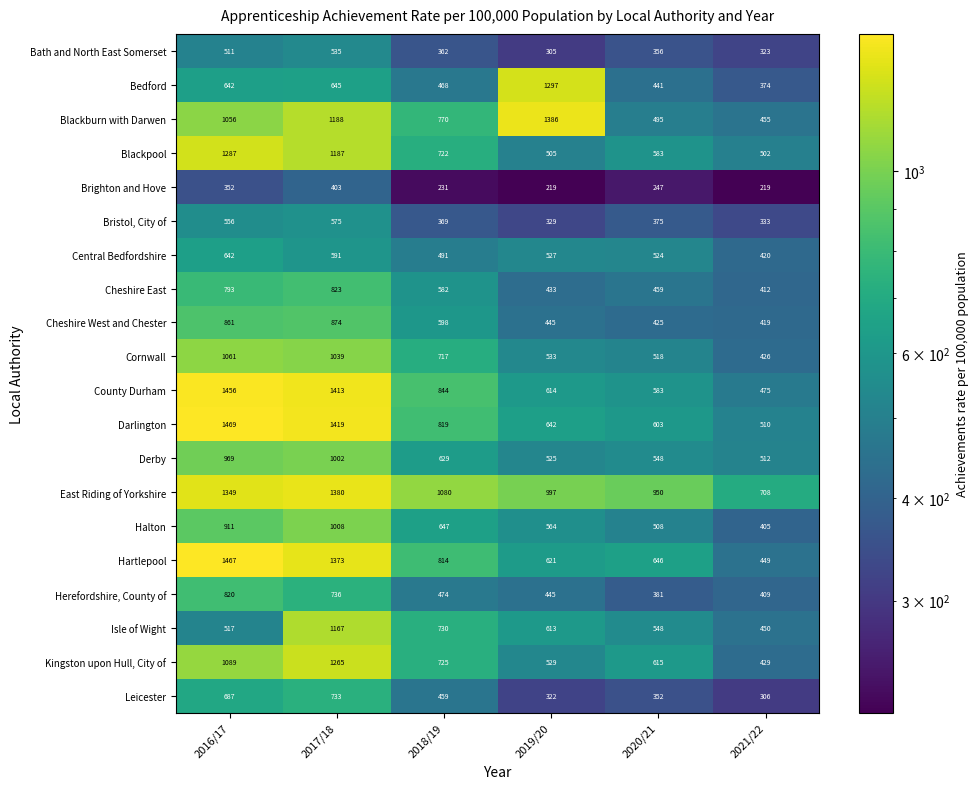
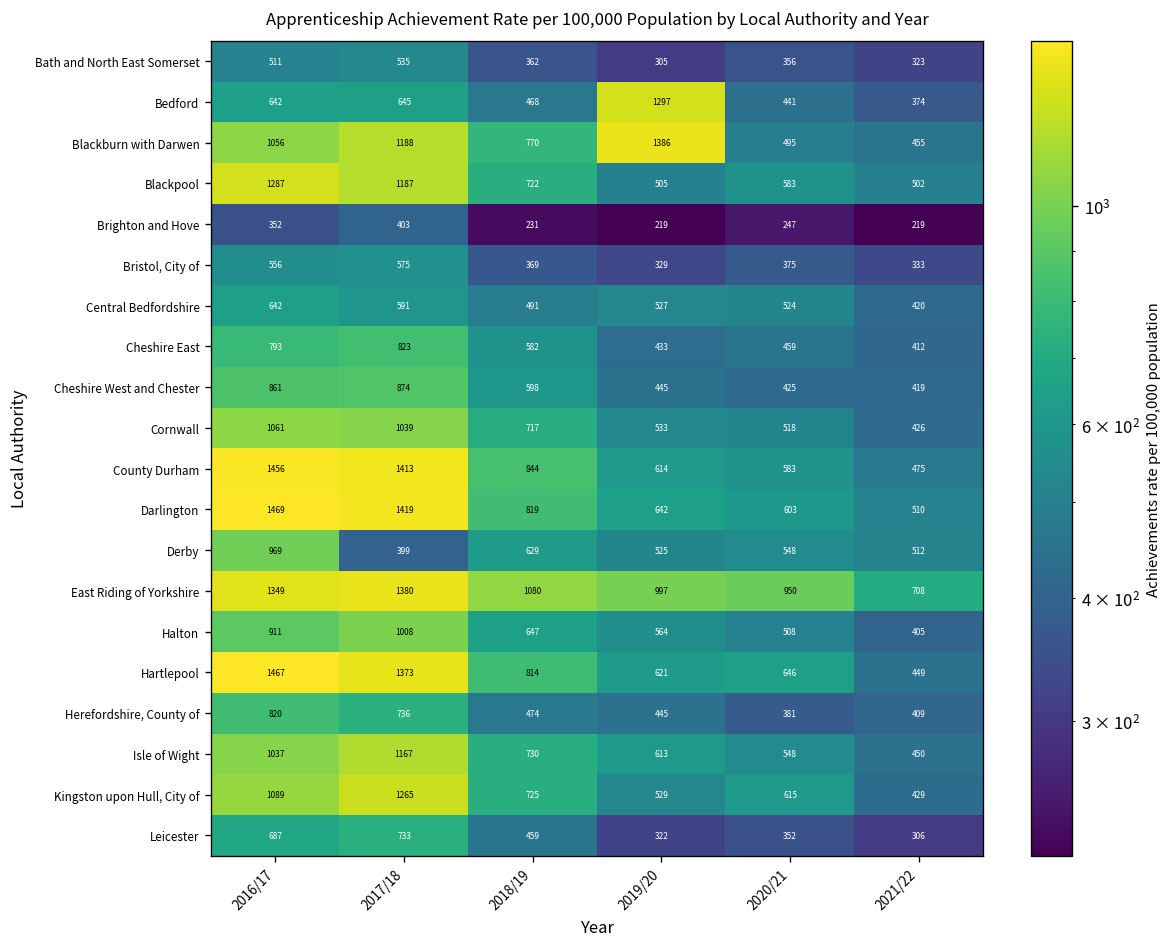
Derby, 2017/18: 1002 -> 399
Isle of Wight, 2016/17: 517 -> 1037
